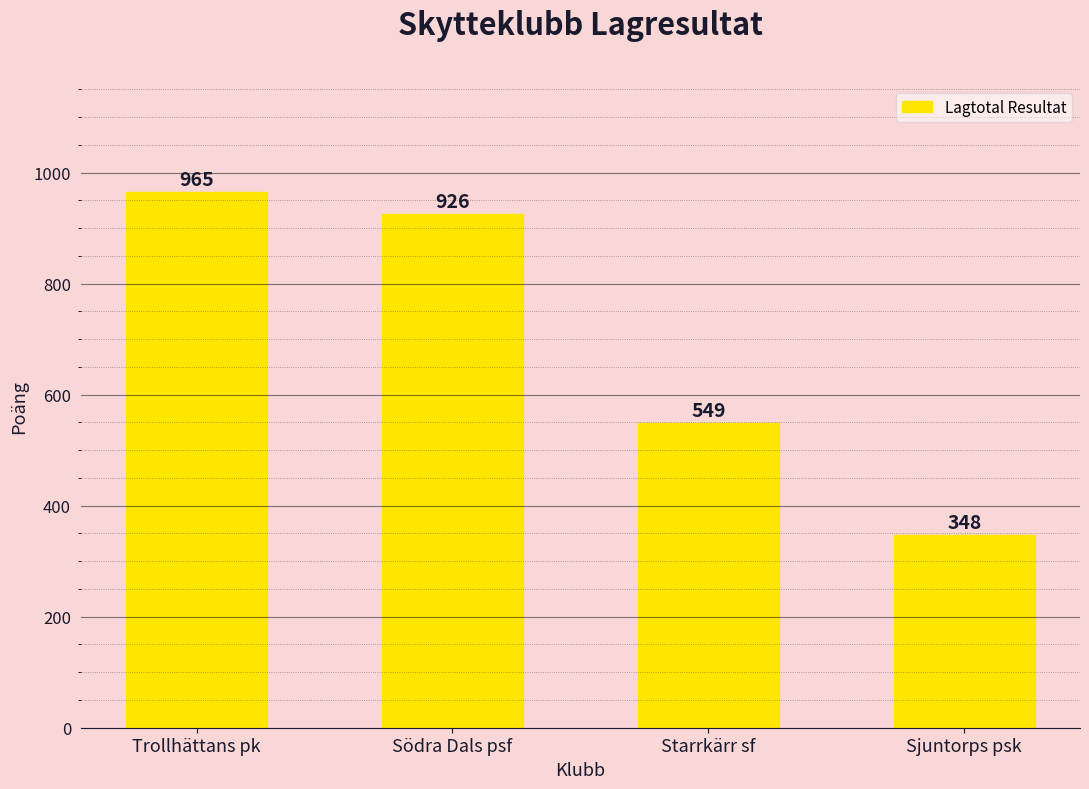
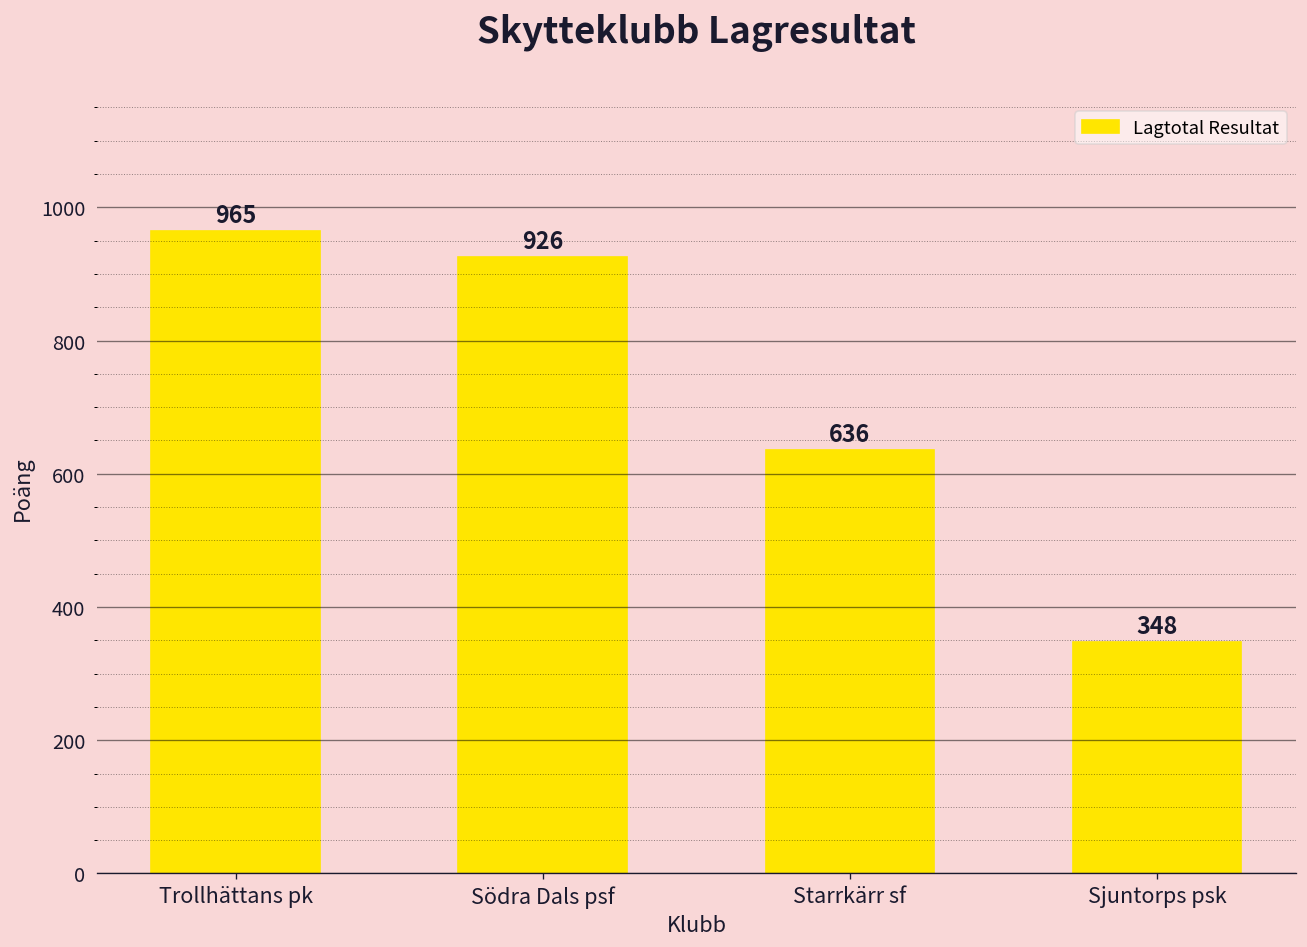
Starrkärr sf: 549 -> 636
